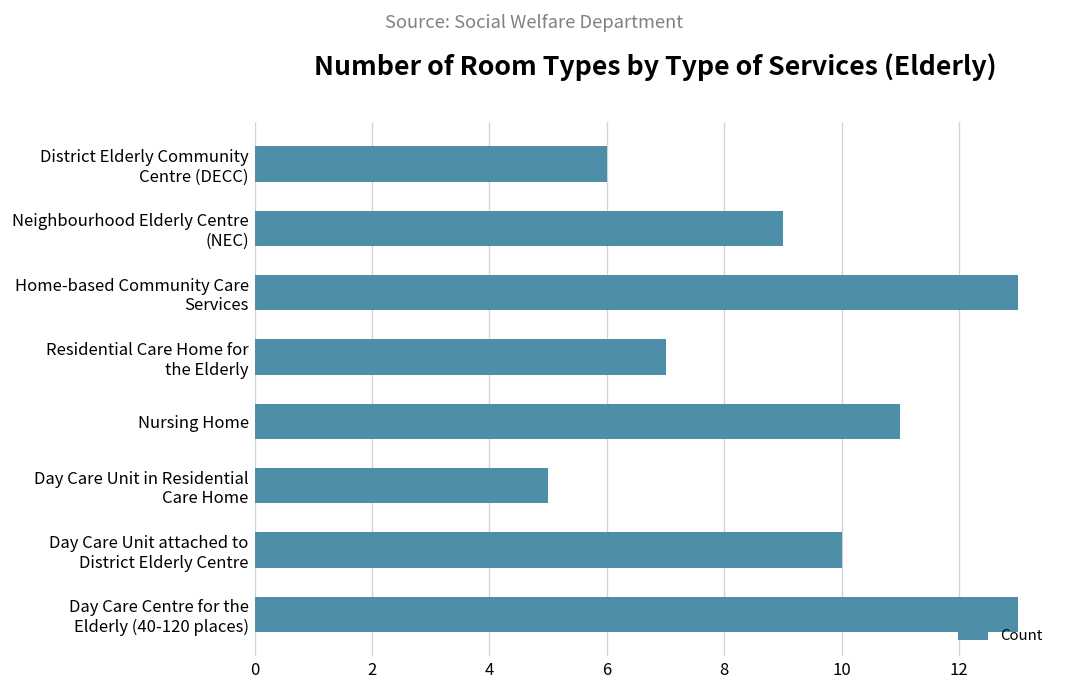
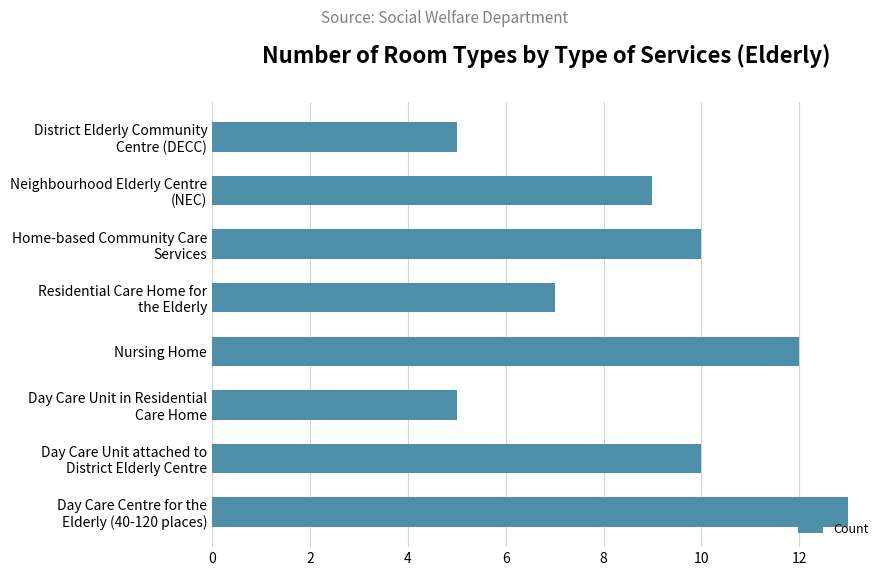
District Elderly Community Centre (DECC): 6 -> 5
Home-based Community Care Services: 13 -> 10
Nursing Home: 11 -> 12
